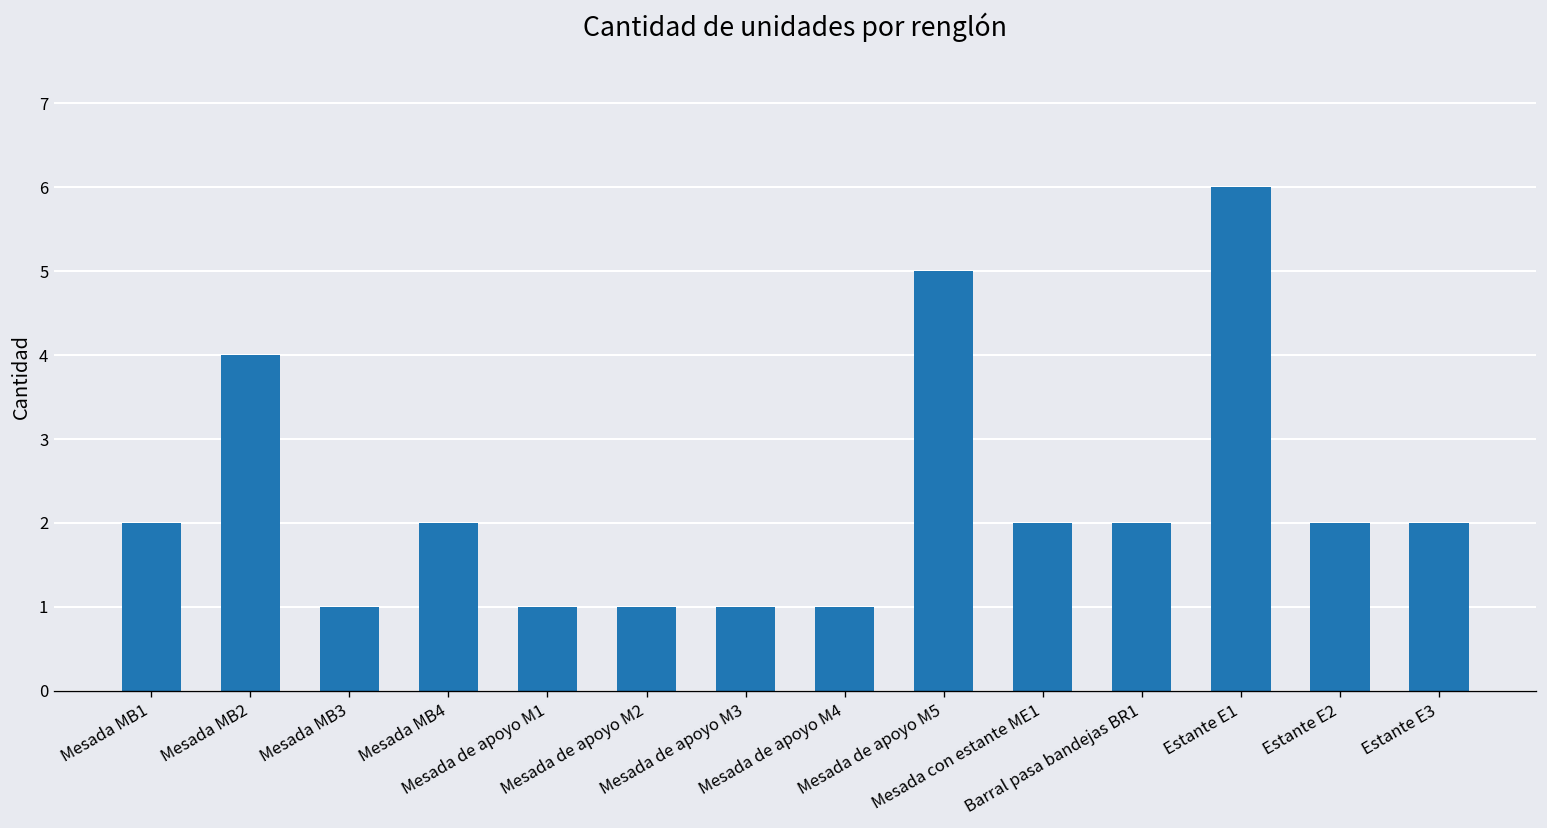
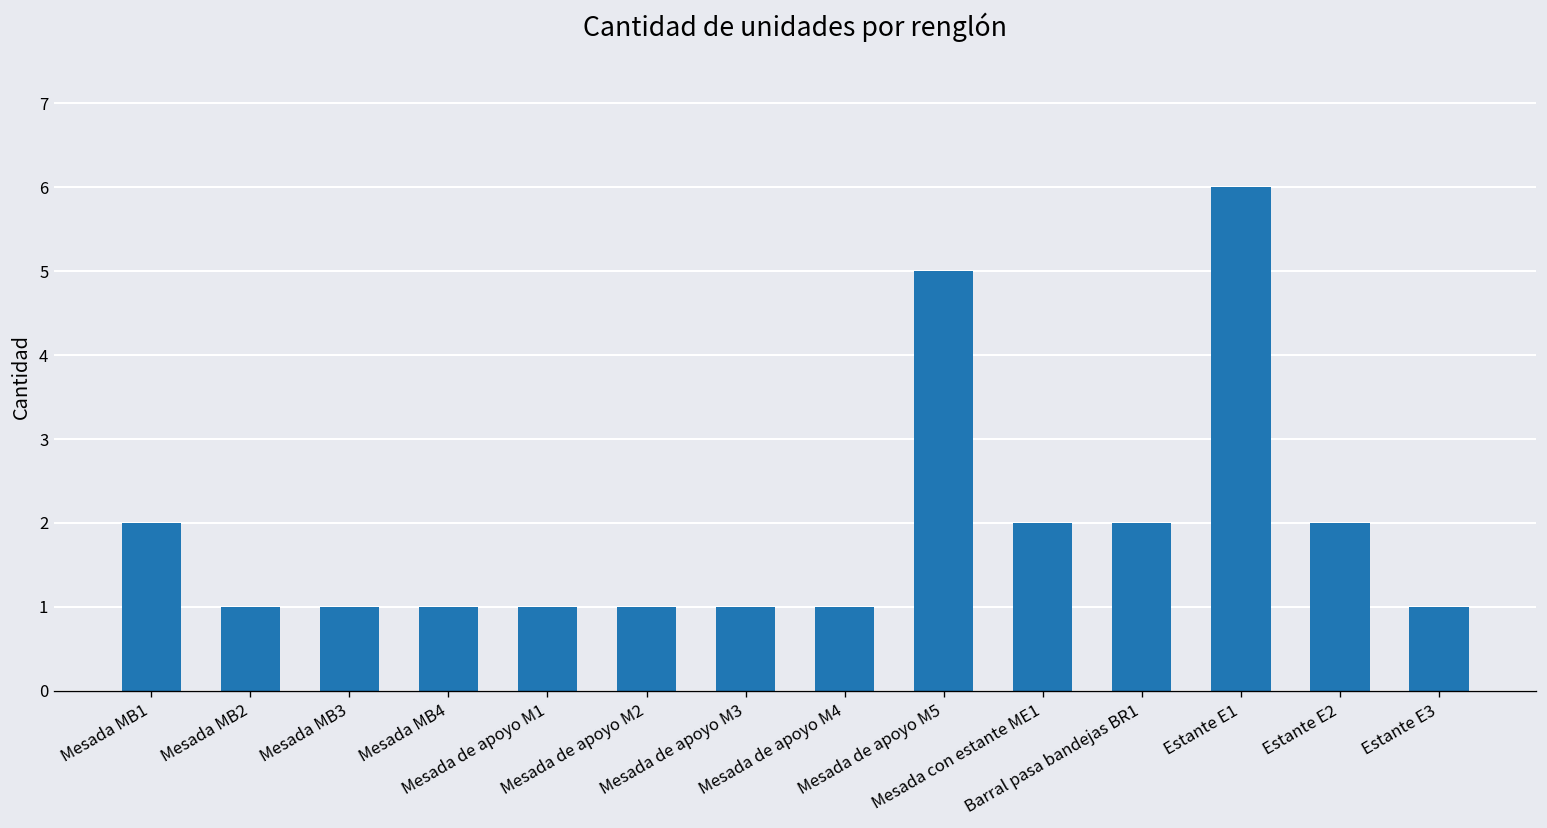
Mesada MB2: 4 -> 1
Mesada MB4: 2 -> 1
Estante E3: 2 -> 1
